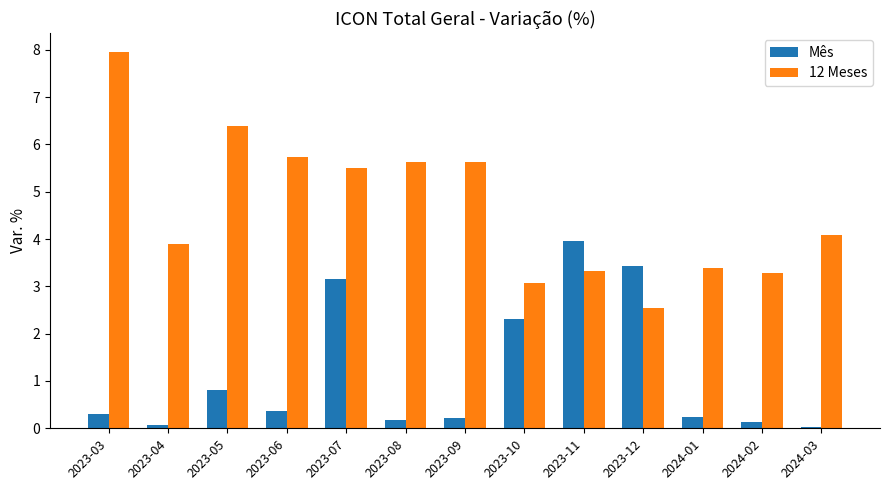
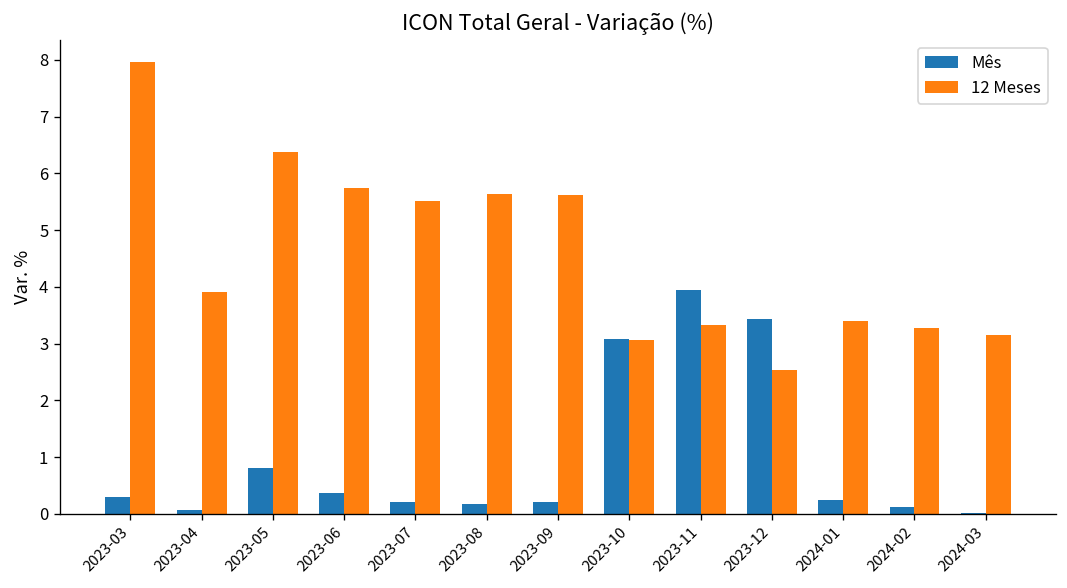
Mês, 2023-07: 3.2 -> 0.2
Mês, 2023-10: 2.3 -> 3.1
12 Meses, 2024-03: 4.1 -> 3.2
